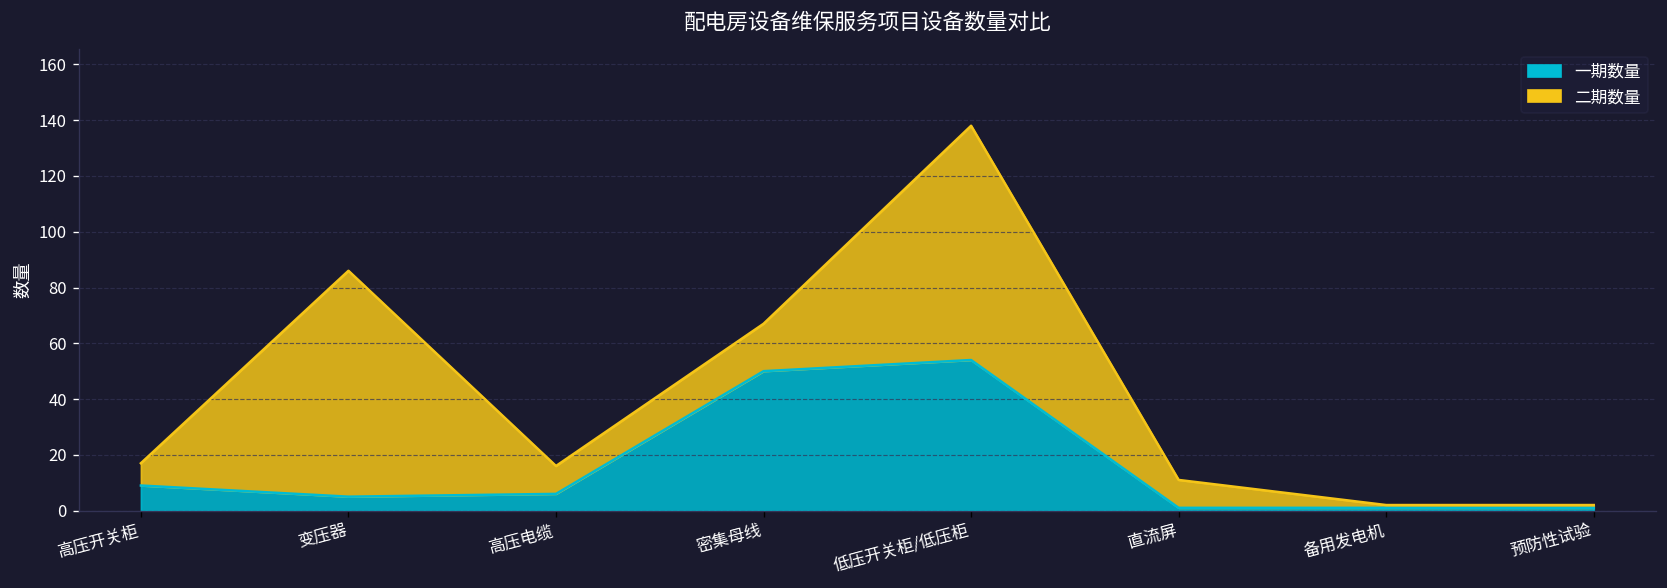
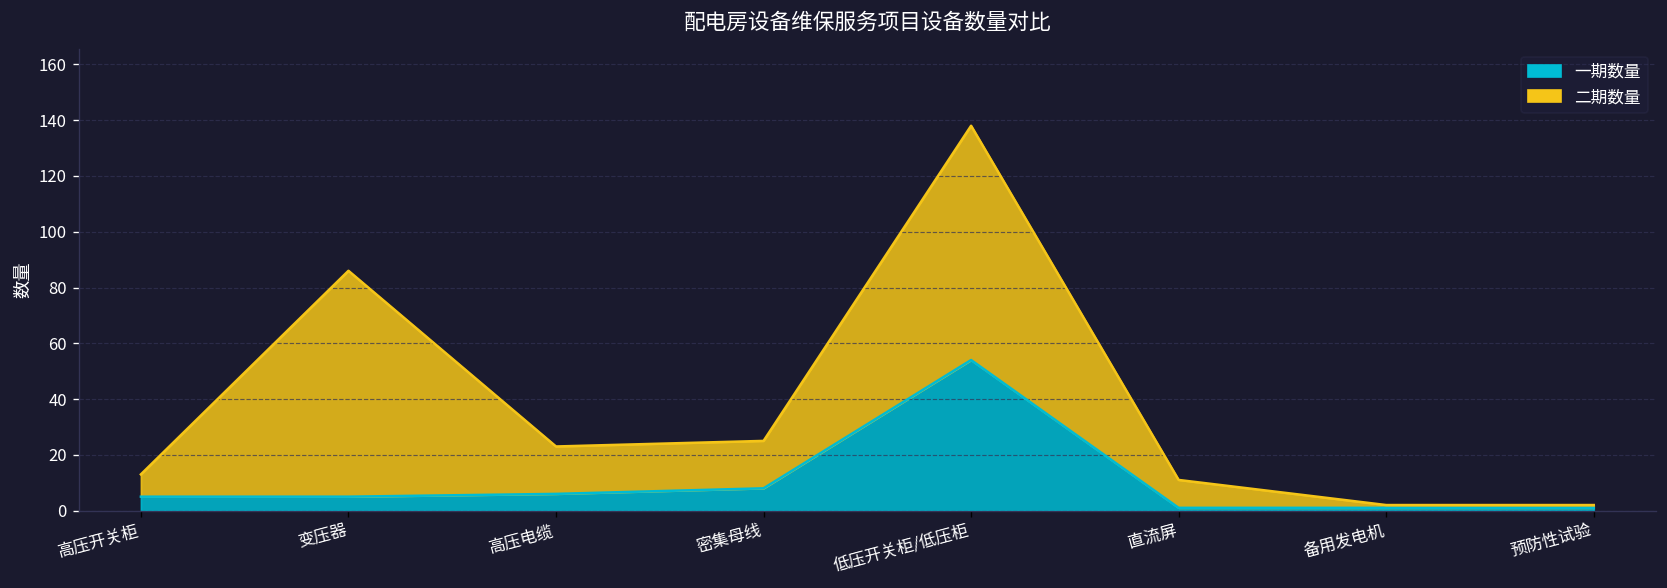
一期数量, 高压开关柜: 9 -> 5
二期数量, 高压电缆: 10 -> 17
一期数量, 密集母线: 50 -> 8
